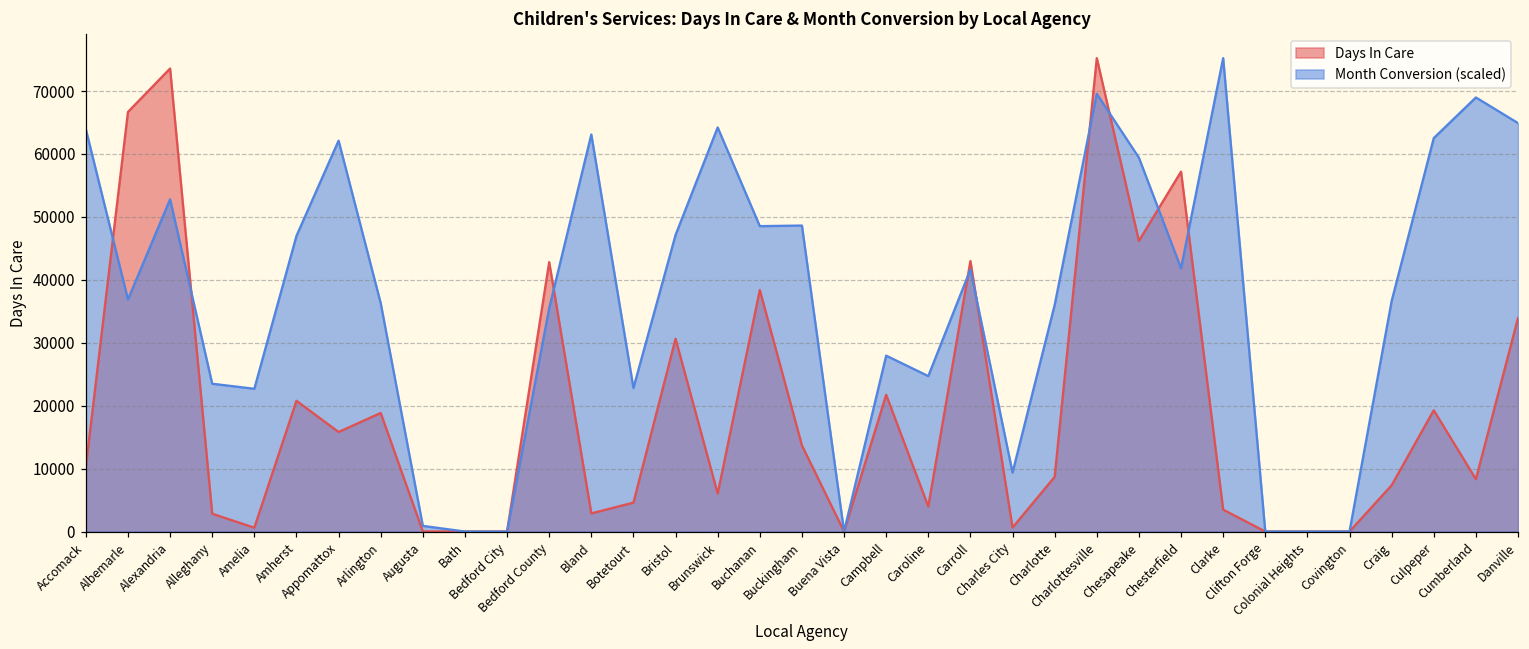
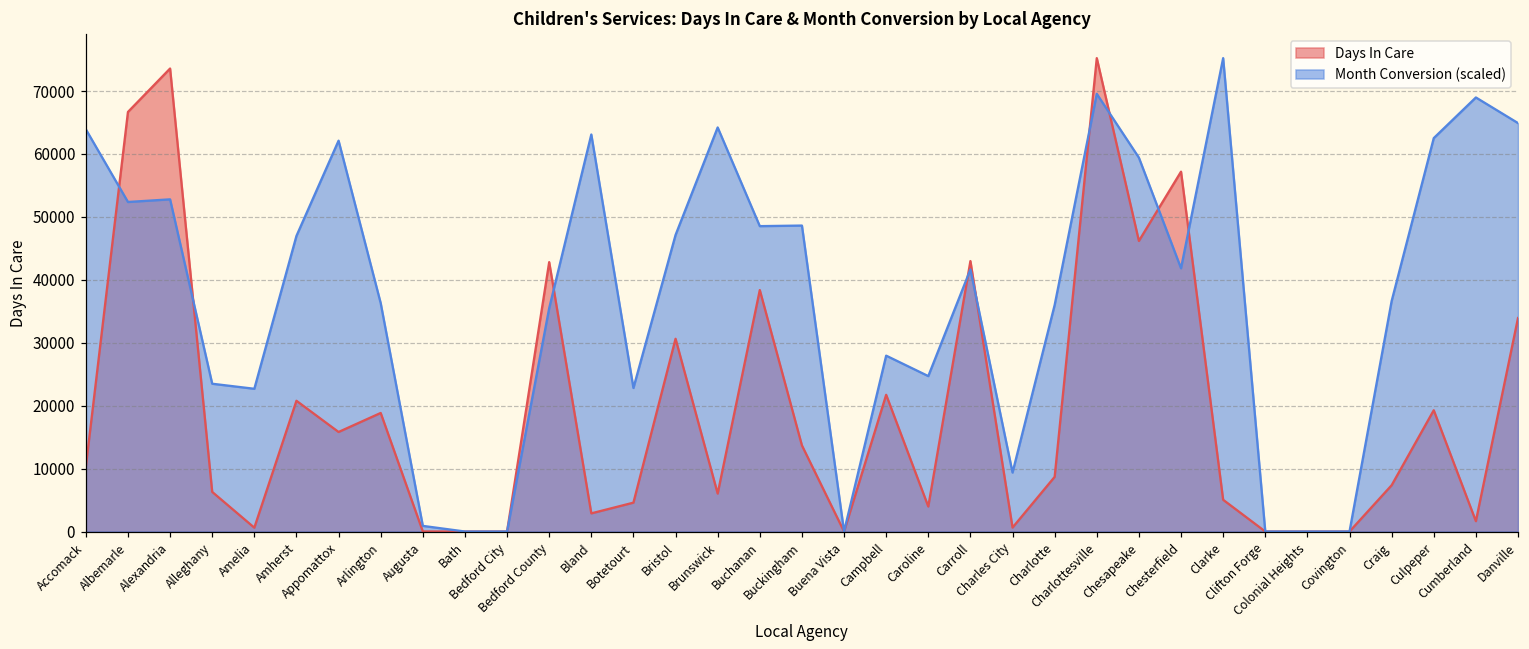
Month Conversion (scaled), Albemarle: 37000 -> 52000
Days In Care, Alleghany: 3000 -> 6000
Days In Care, Clarke: 3000 -> 5000
Days In Care, Cumberland: 8000 -> 2000
